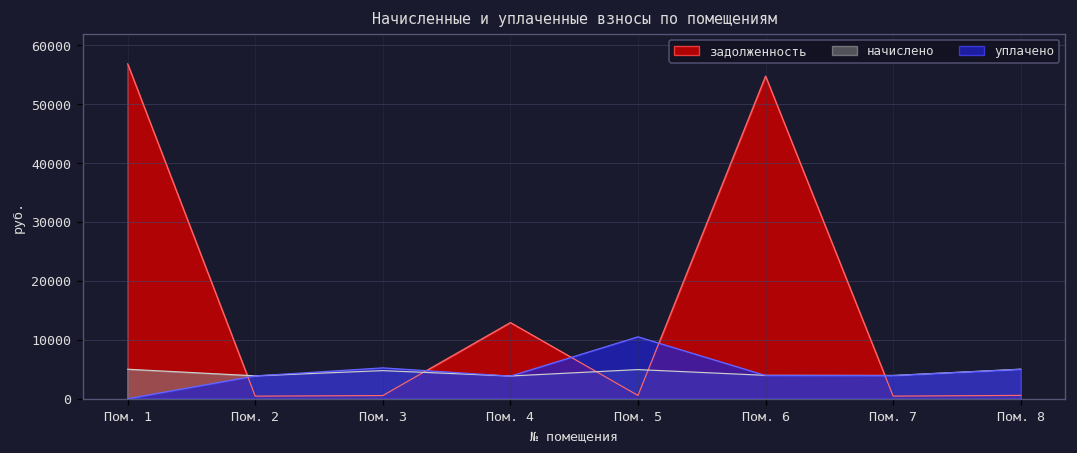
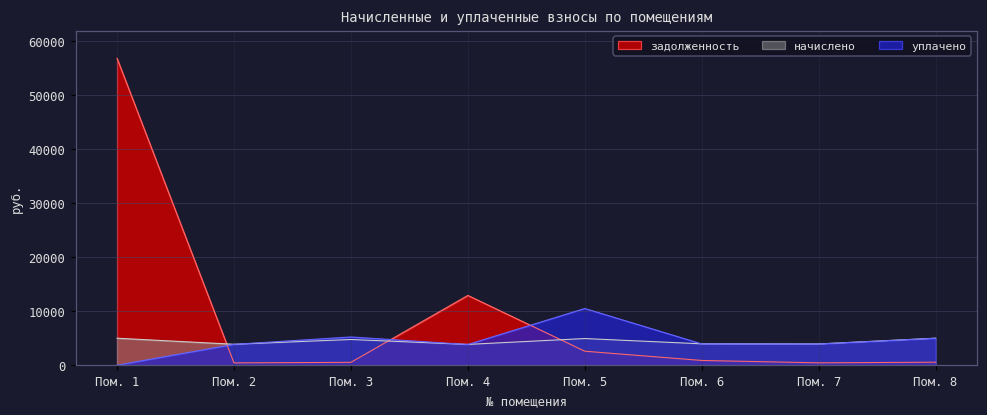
задолженность, Пом. 5: 1000 -> 3000
задолженность, Пом. 6: 55000 -> 1000
